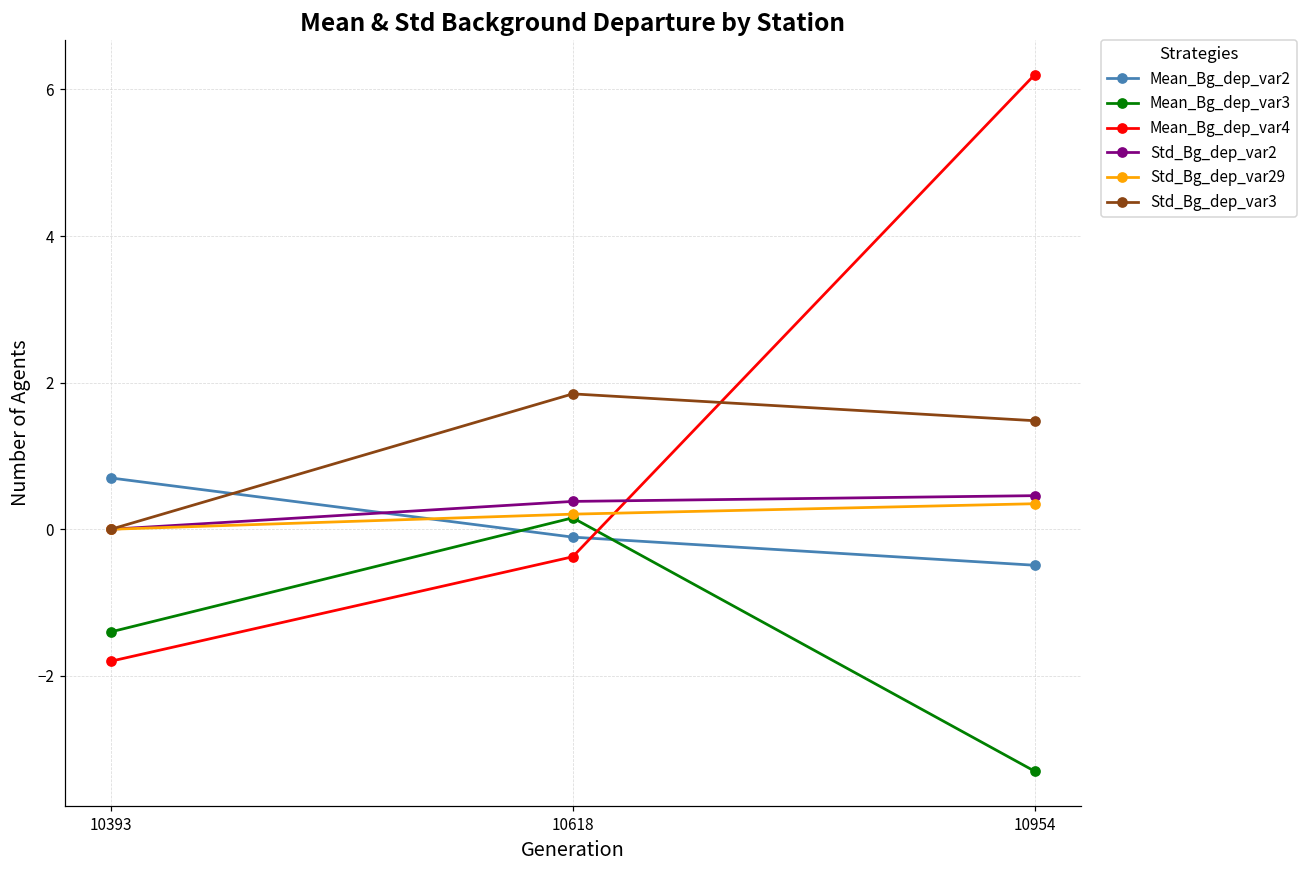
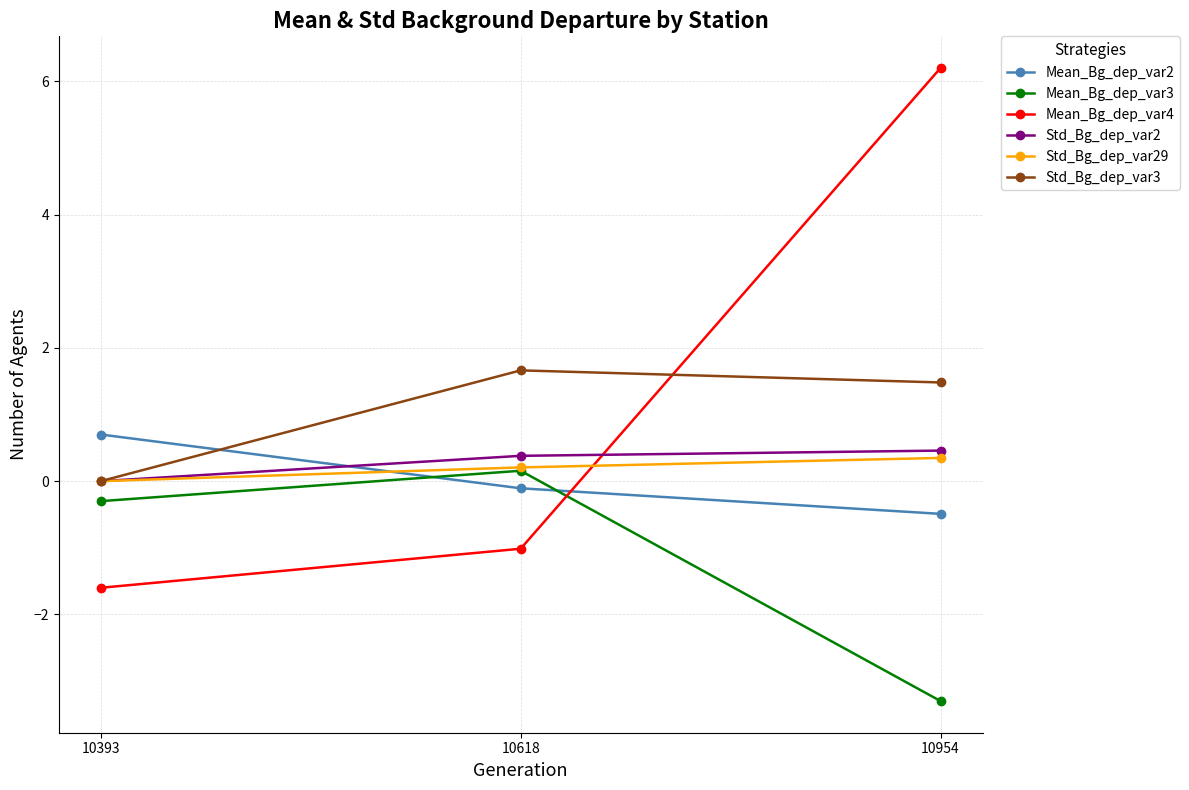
Mean_Bg_dep_var3, 10393: -1.4 -> -0.3
Mean_Bg_dep_var4, 10393: -1.8 -> -1.6
Mean_Bg_dep_var4, 10618: -0.4 -> -1.0
Std_Bg_dep_var3, 10618: 1.8 -> 1.7
